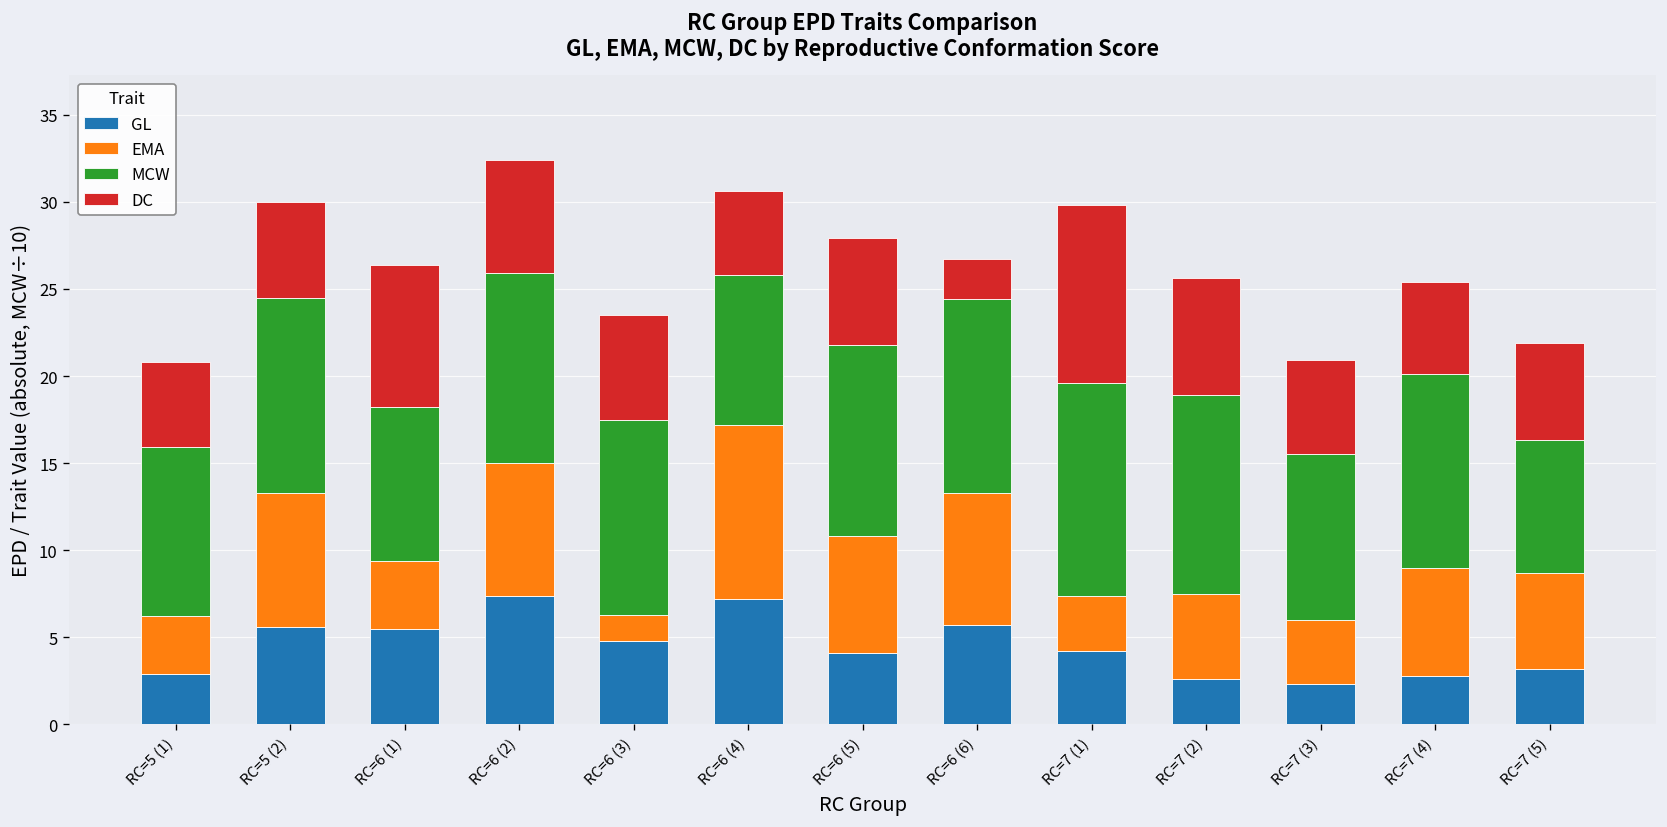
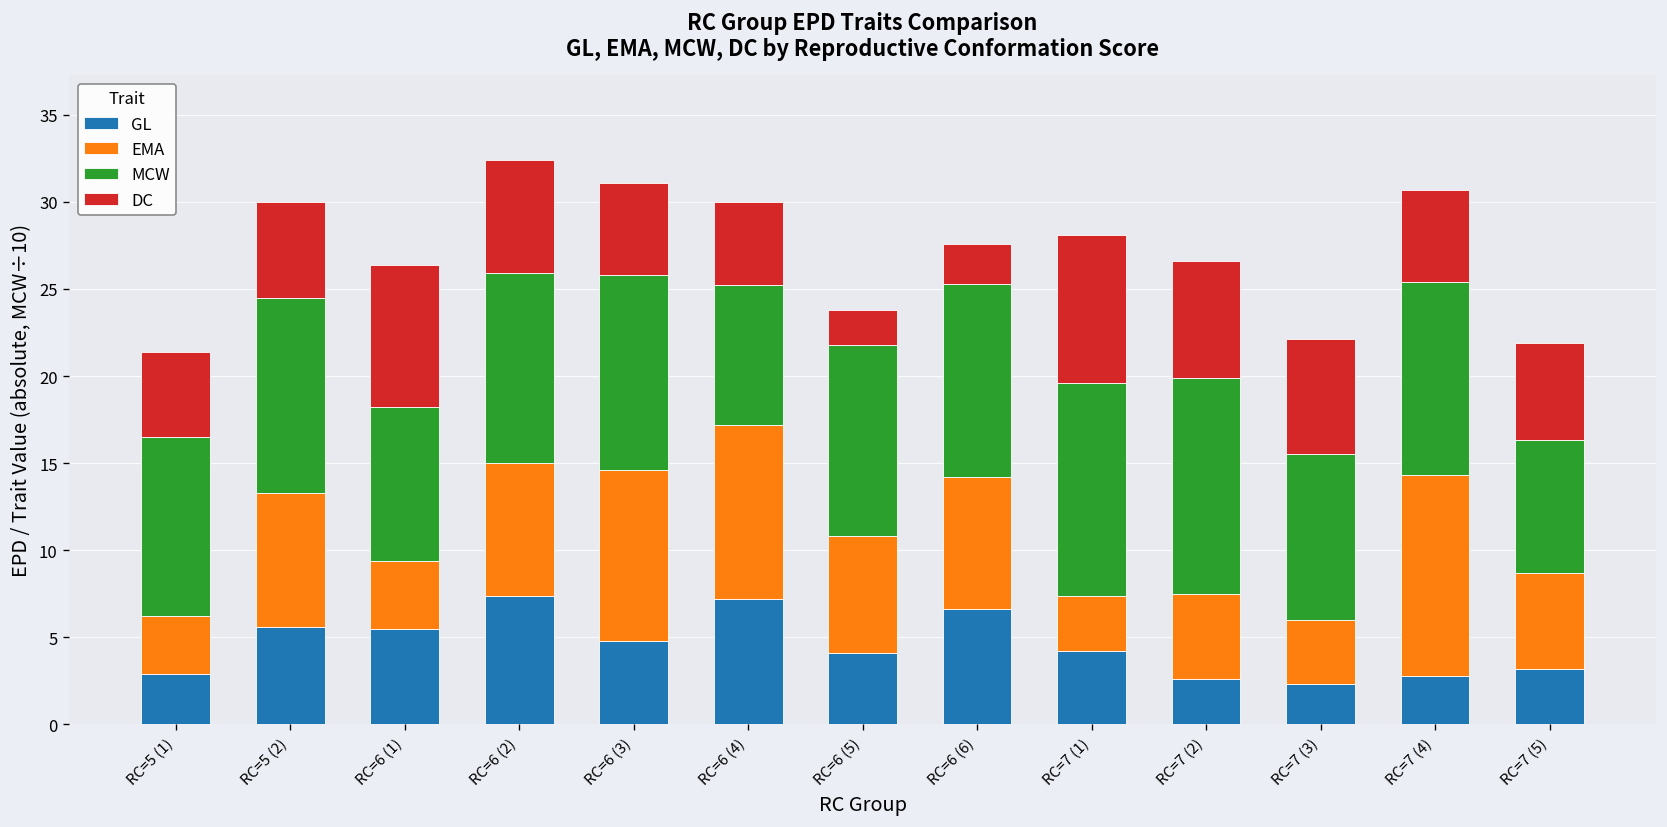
MCW, RC=5 (1): 9.7 -> 10.3
EMA, RC=6 (3): 1.5 -> 9.8
DC, RC=6 (3): 6.0 -> 5.3
MCW, RC=6 (4): 8.6 -> 8.0
DC, RC=6 (5): 6.1 -> 2.0
GL, RC=6 (6): 5.7 -> 6.6
DC, RC=7 (1): 10.2 -> 8.5
MCW, RC=7 (2): 11.4 -> 12.4
DC, RC=7 (3): 5.4 -> 6.6
EMA, RC=7 (4): 6.2 -> 11.5
